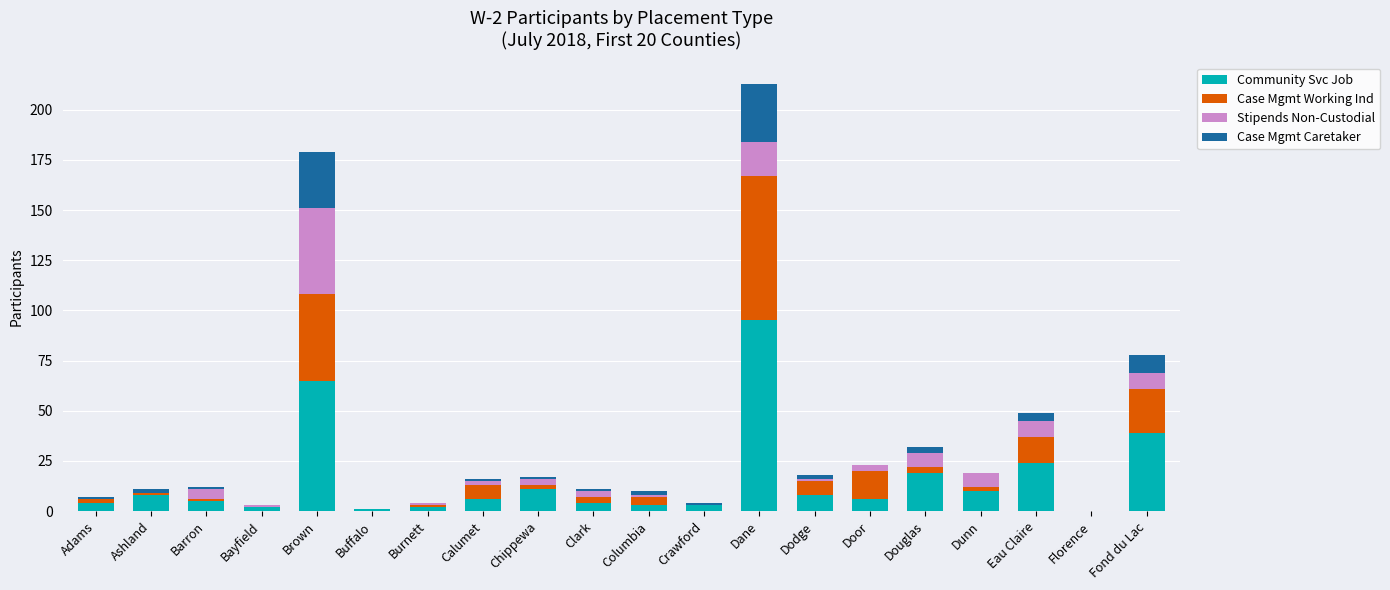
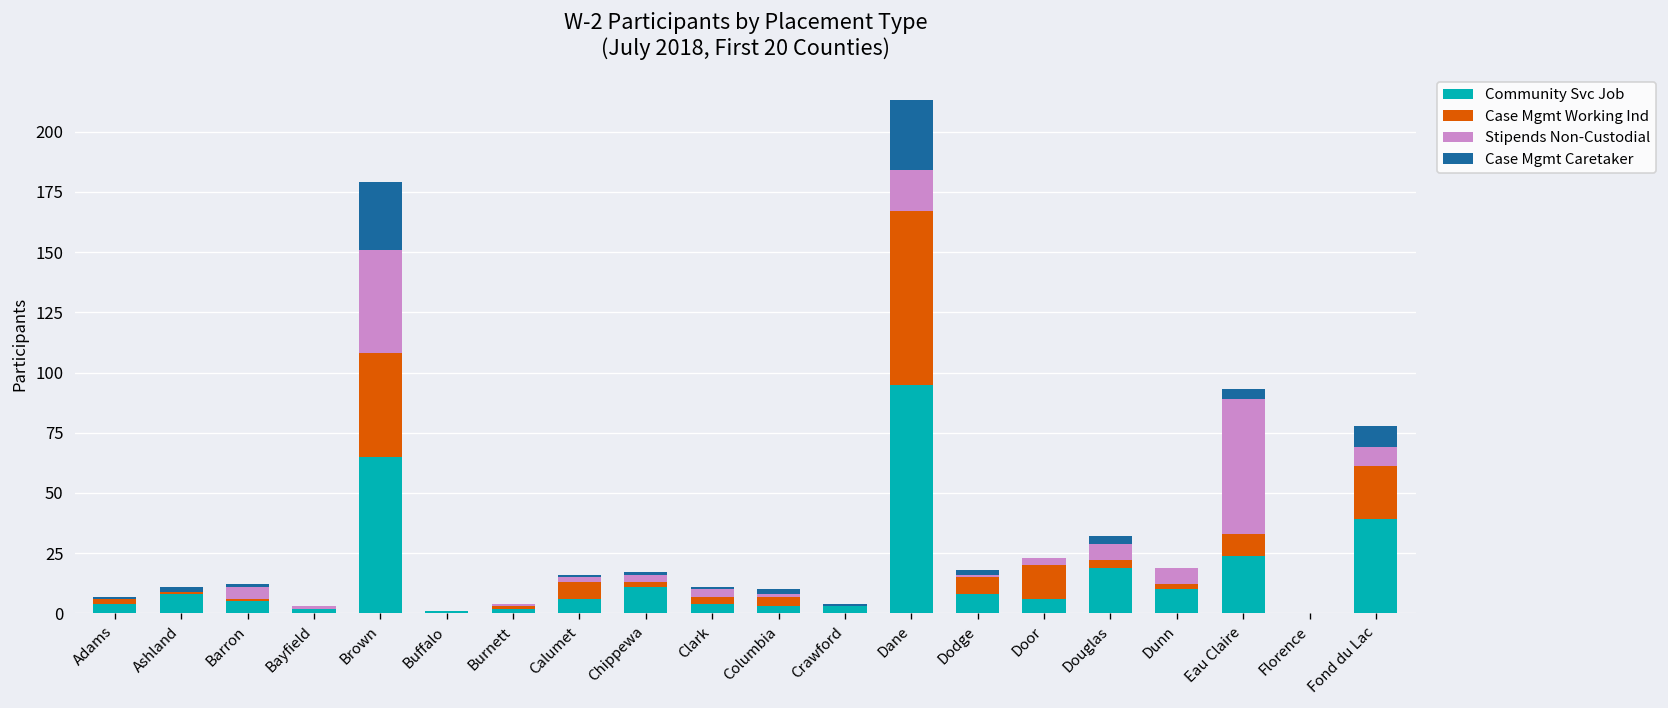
Case Mgmt Working Ind, Eau Claire: 13 -> 9
Stipends Non-Custodial, Eau Claire: 8 -> 56
